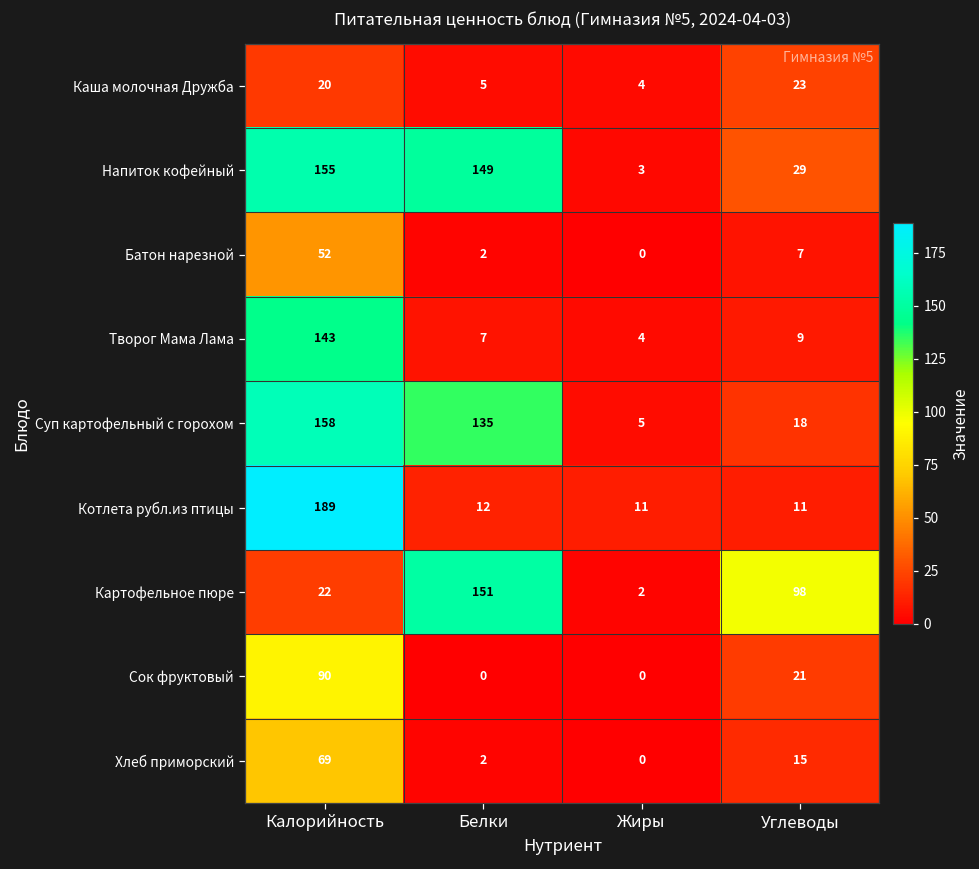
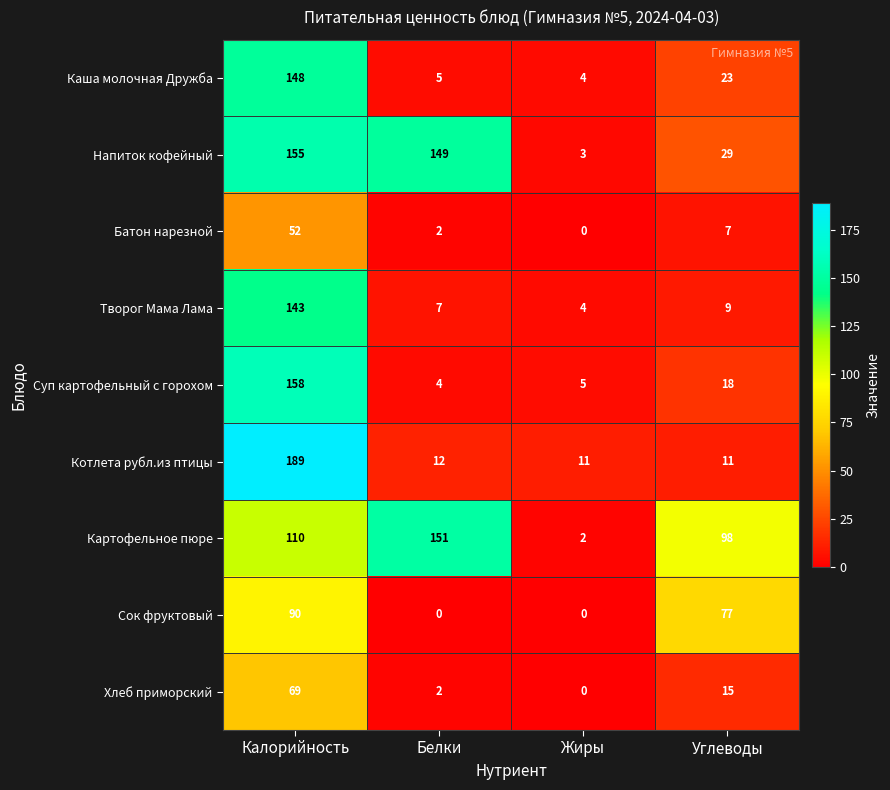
Каша молочная Дружба, Калорийность: 20 -> 148
Суп картофельный с горохом, Белки: 135 -> 4
Картофельное пюре, Калорийность: 22 -> 110
Сок фруктовый, Углеводы: 21 -> 77
